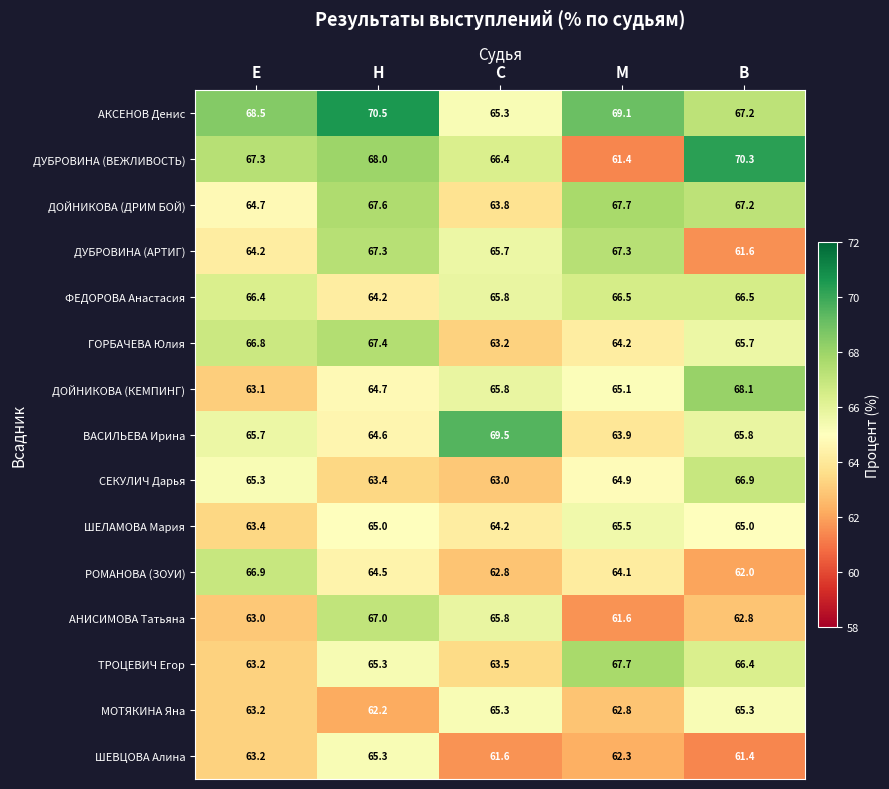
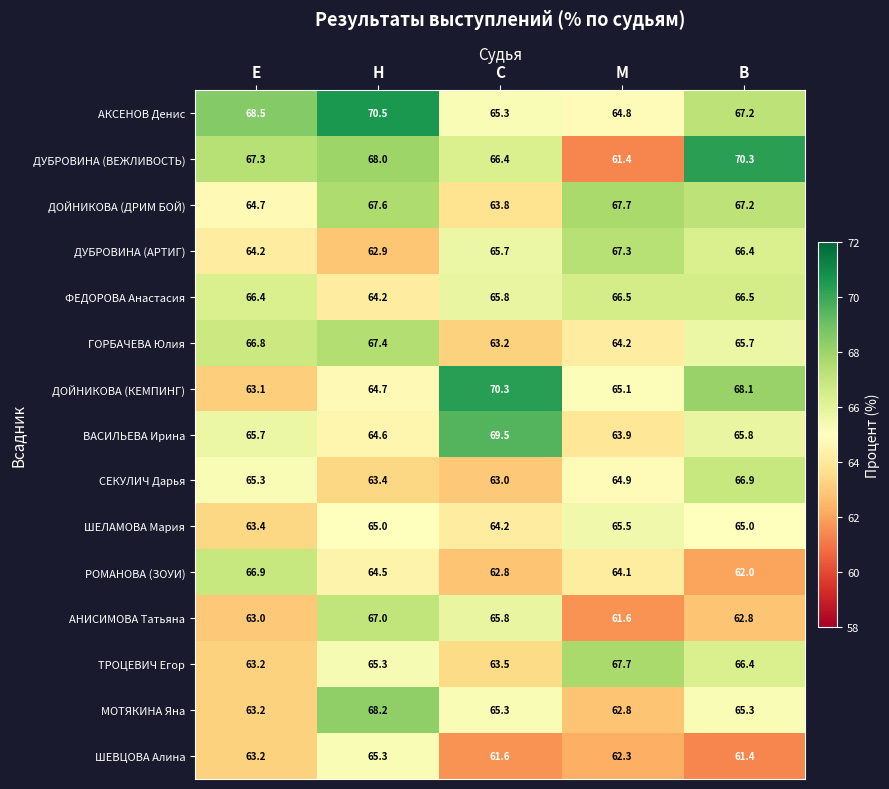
АКСЕНОВ Денис, М: 69.1 -> 64.8
ДУБРОВИНА (АРТИГ), Н: 67.3 -> 62.9
ДУБРОВИНА (АРТИГ), В: 61.6 -> 66.4
ДОЙНИКОВА (КЕМПИНГ), C: 65.8 -> 70.3
МОТЯКИНА Яна, Н: 62.2 -> 68.2
